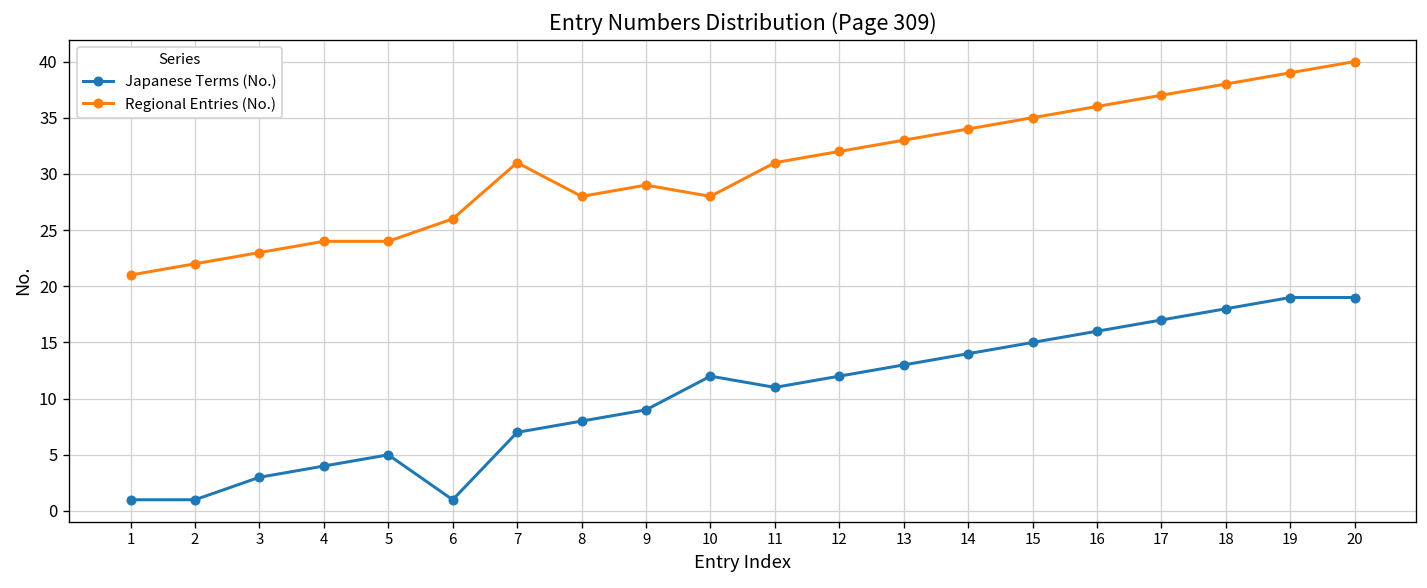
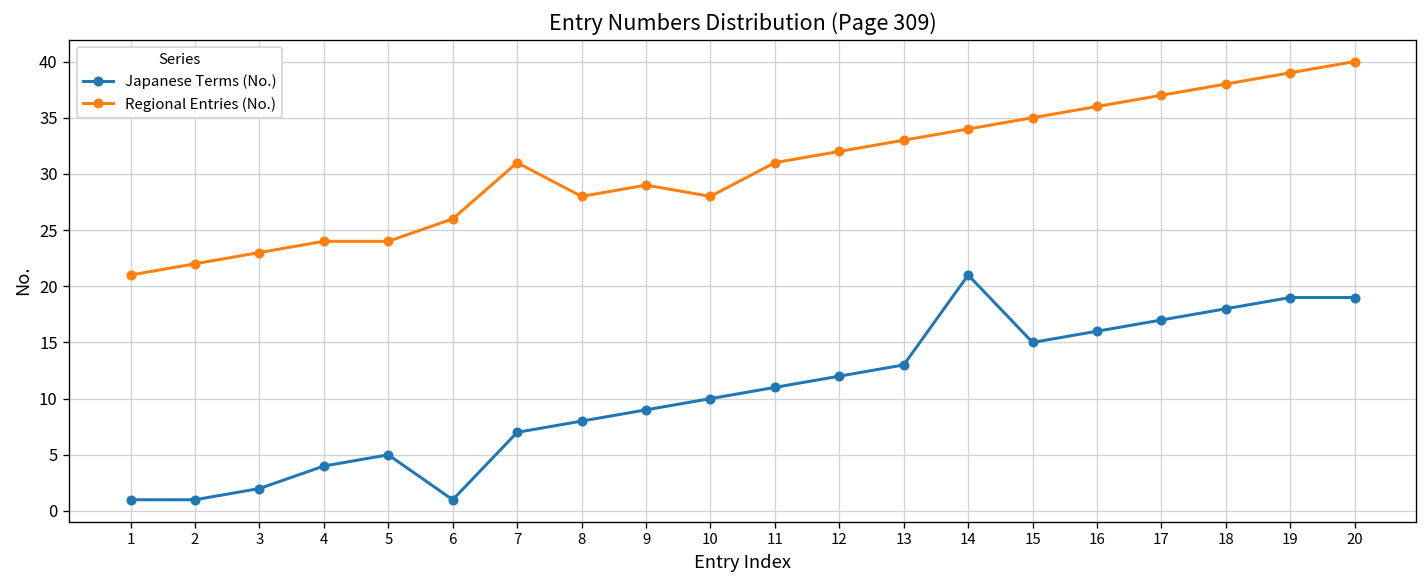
Japanese Terms (No.), 3: 3 -> 2
Japanese Terms (No.), 10: 12 -> 10
Japanese Terms (No.), 14: 14 -> 21
